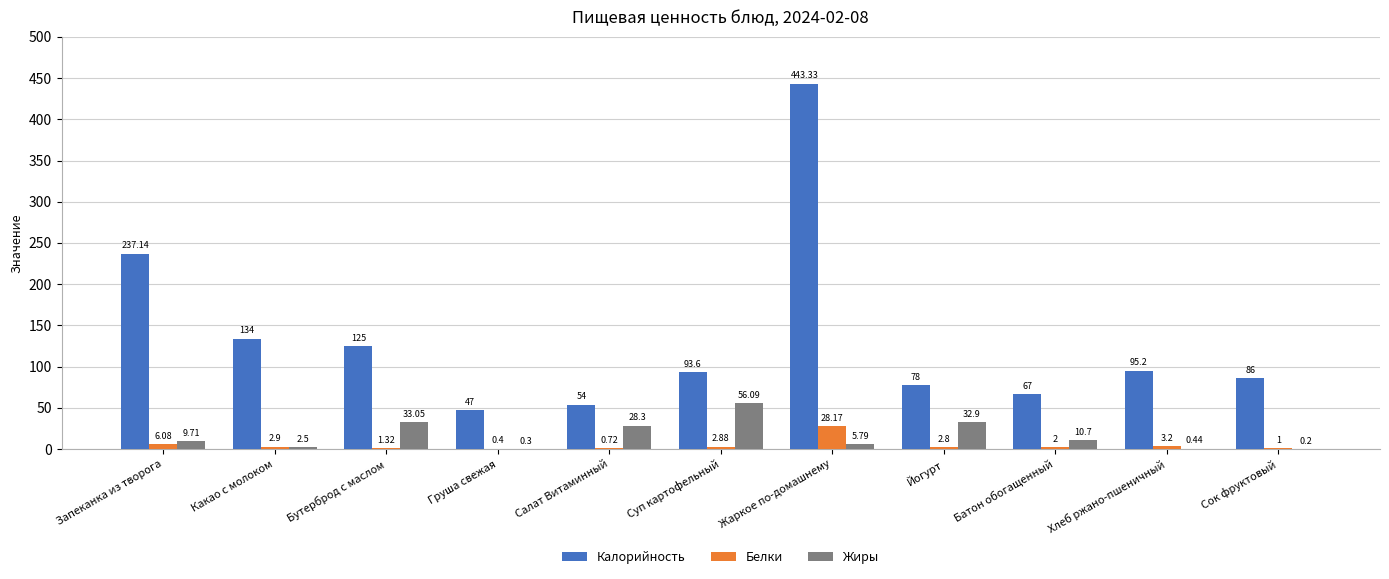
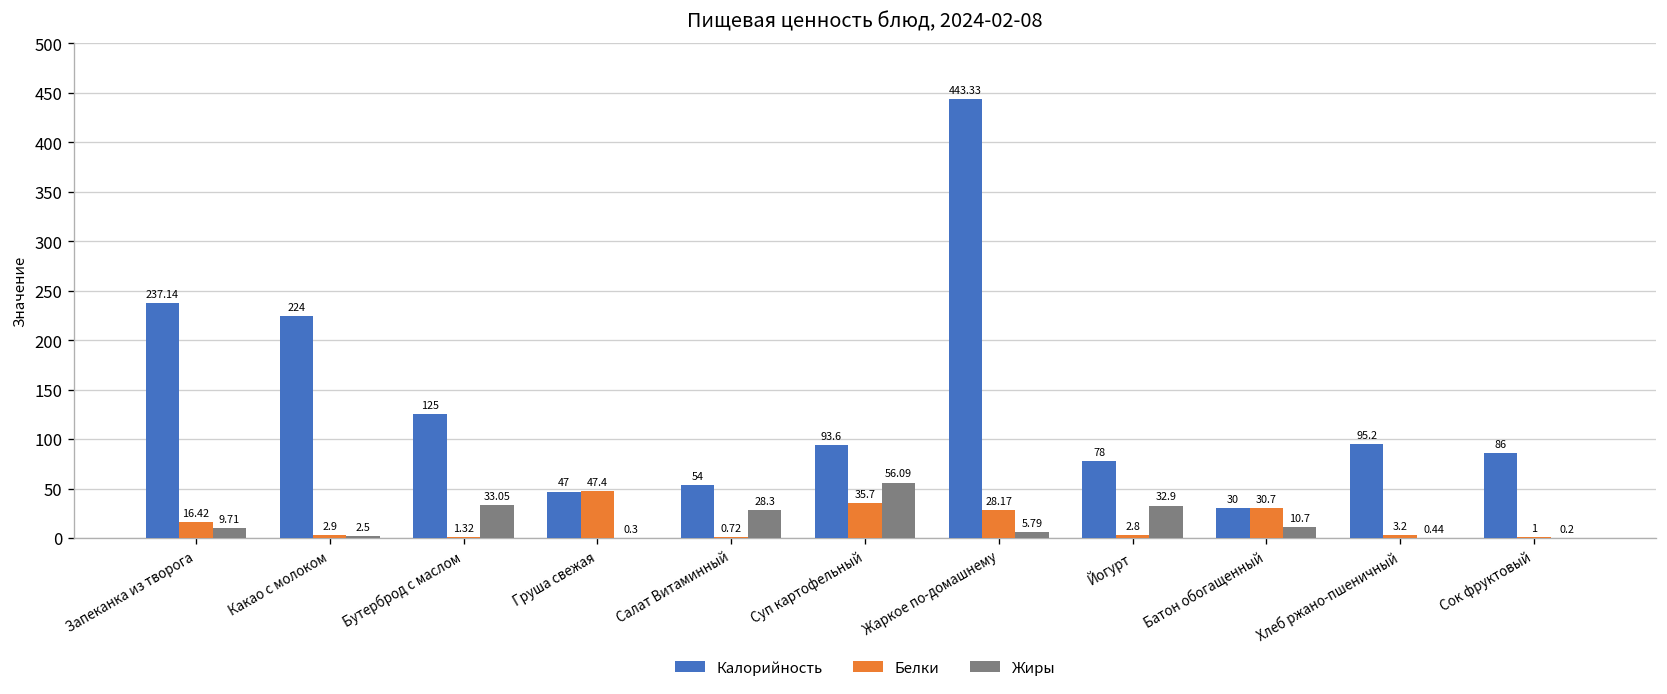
Белки, Запеканка из творога: 6.08 -> 16.42
Калорийность, Какао с молоком: 134 -> 224
Белки, Груша свежая: 0.4 -> 47.4
Белки, Суп картофельный: 2.88 -> 35.7
Калорийность, Батон обогащенный: 67 -> 30
Белки, Батон обогащенный: 2 -> 30.7
